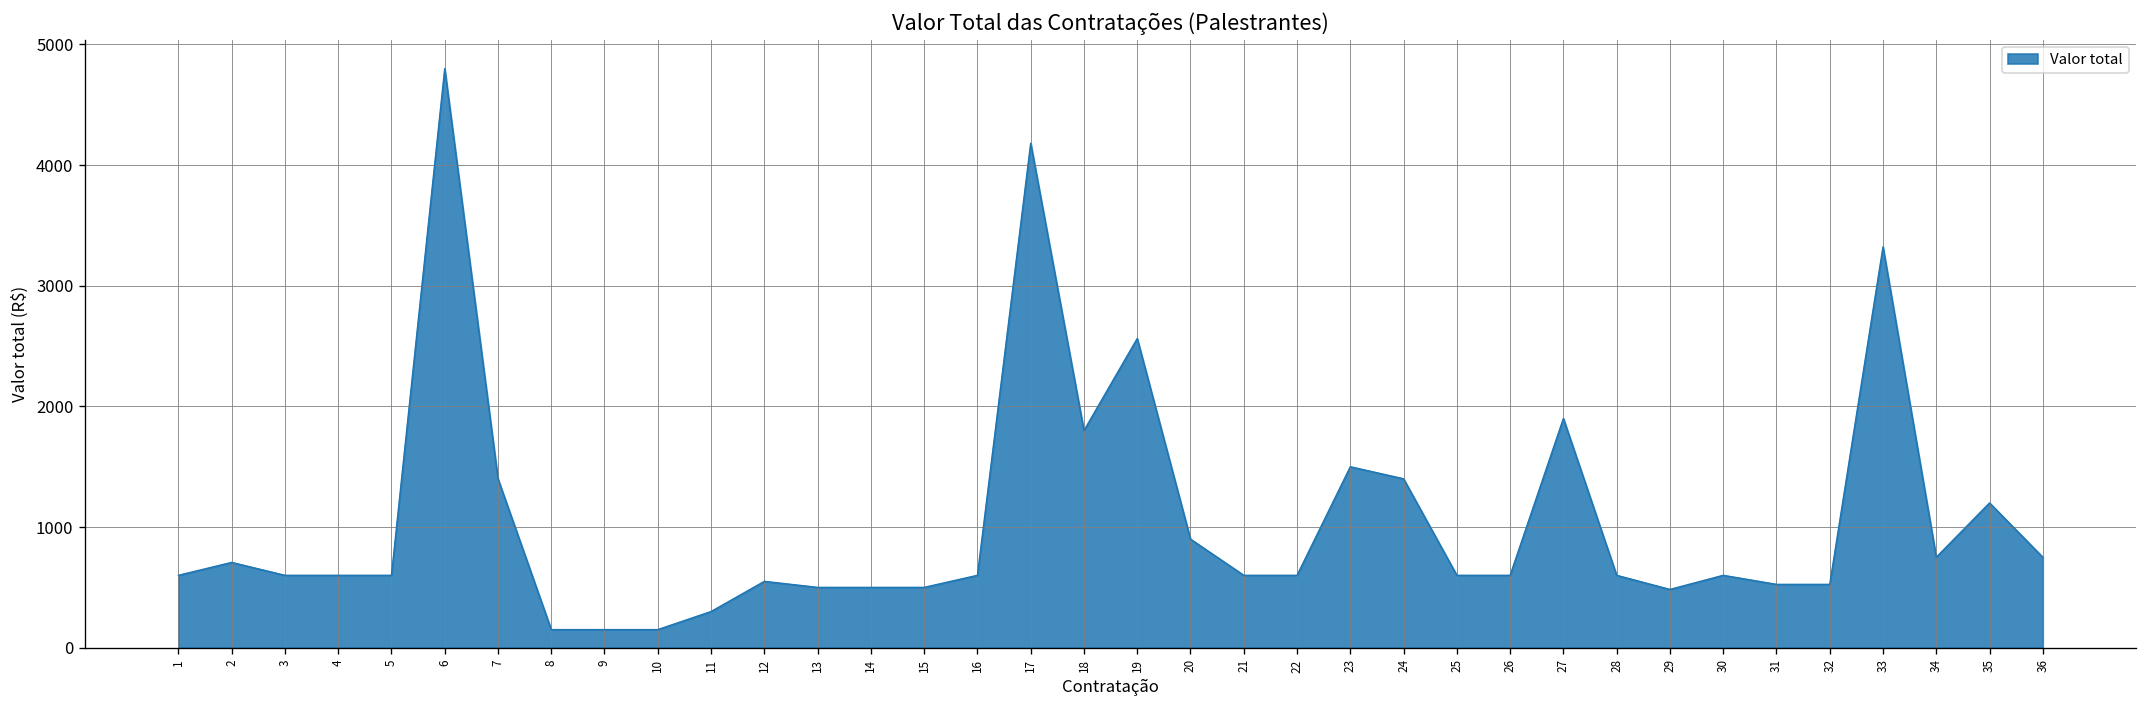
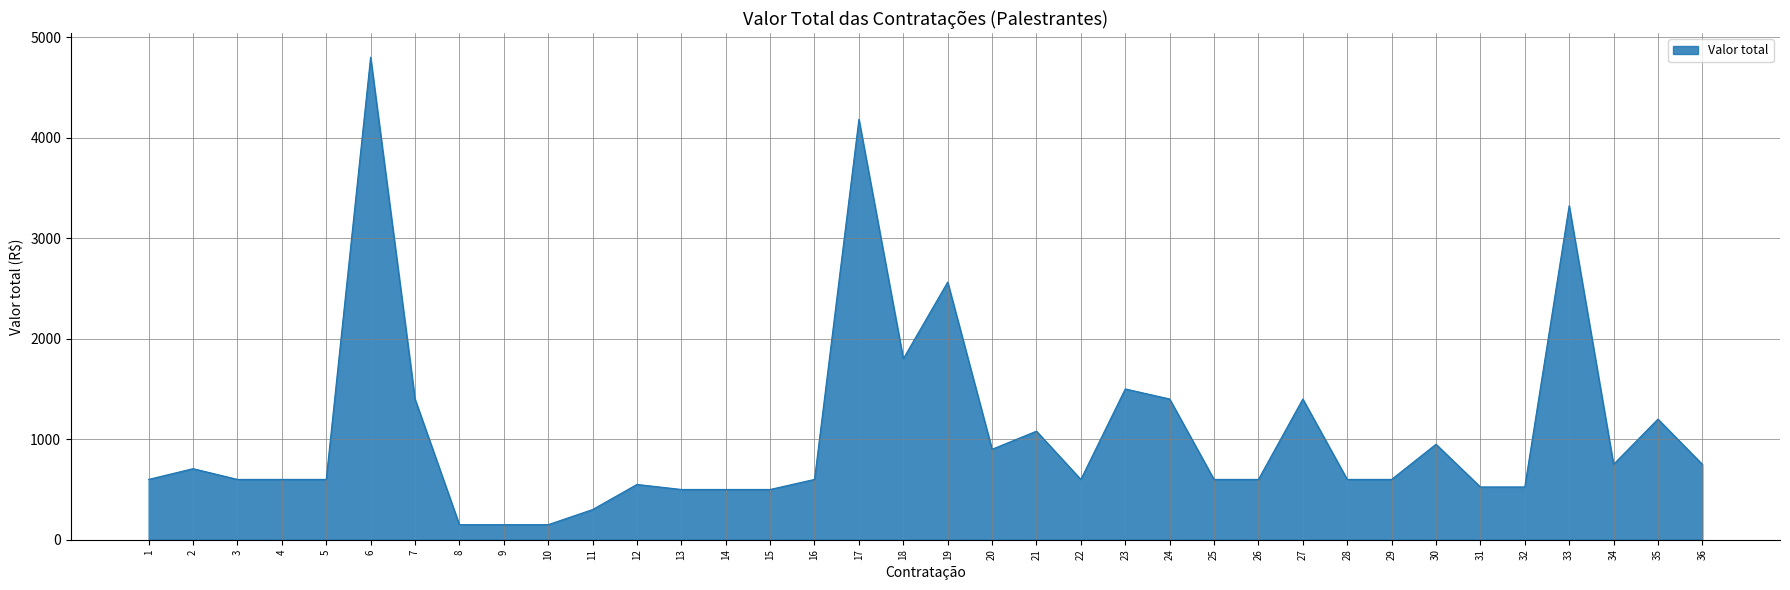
21: 600 -> 1080
27: 1900 -> 1400
29: 480 -> 600
30: 600 -> 950
